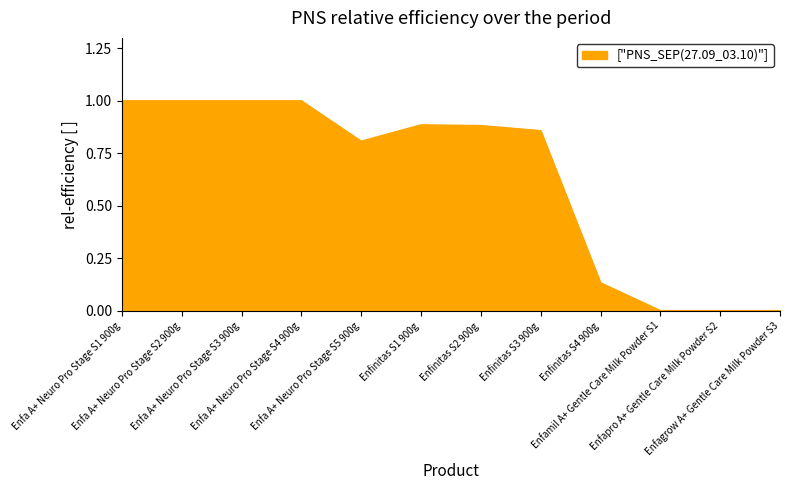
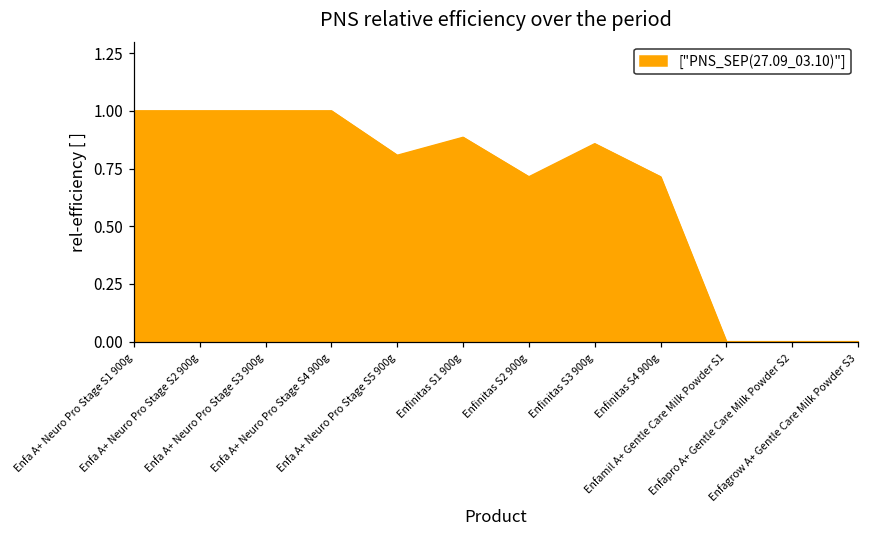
Enfinitas S2 900g: 0.88 -> 0.71
Enfinitas S4 900g: 0.13 -> 0.71
